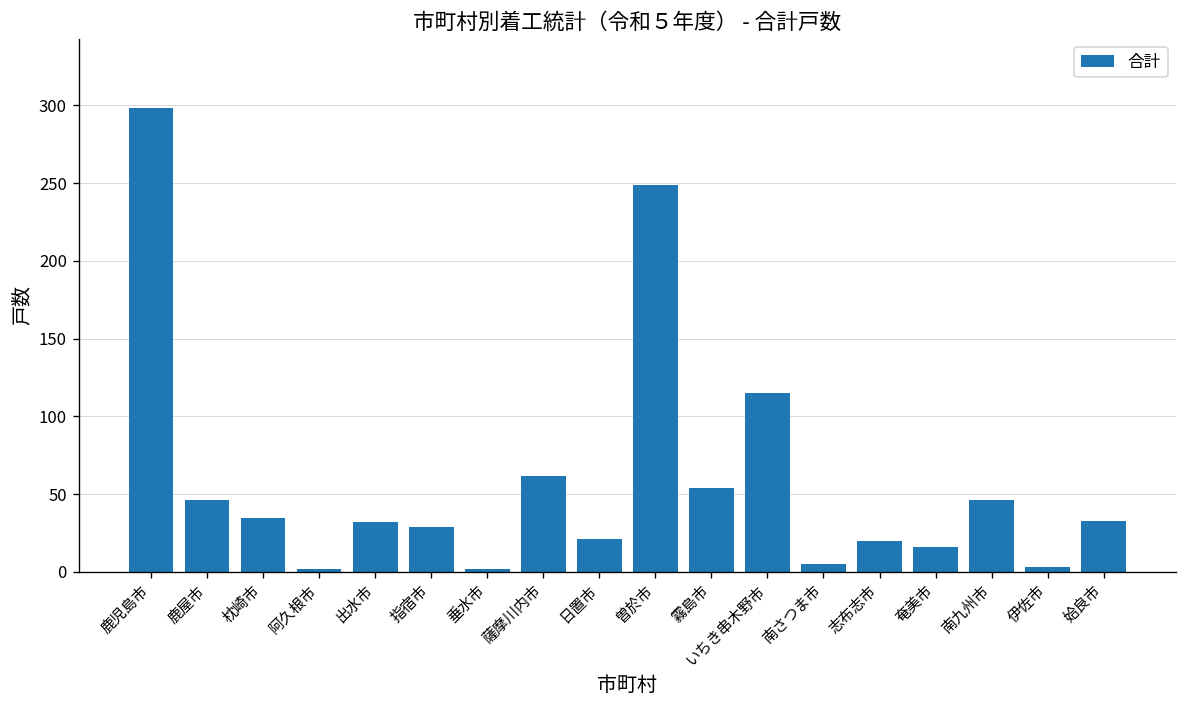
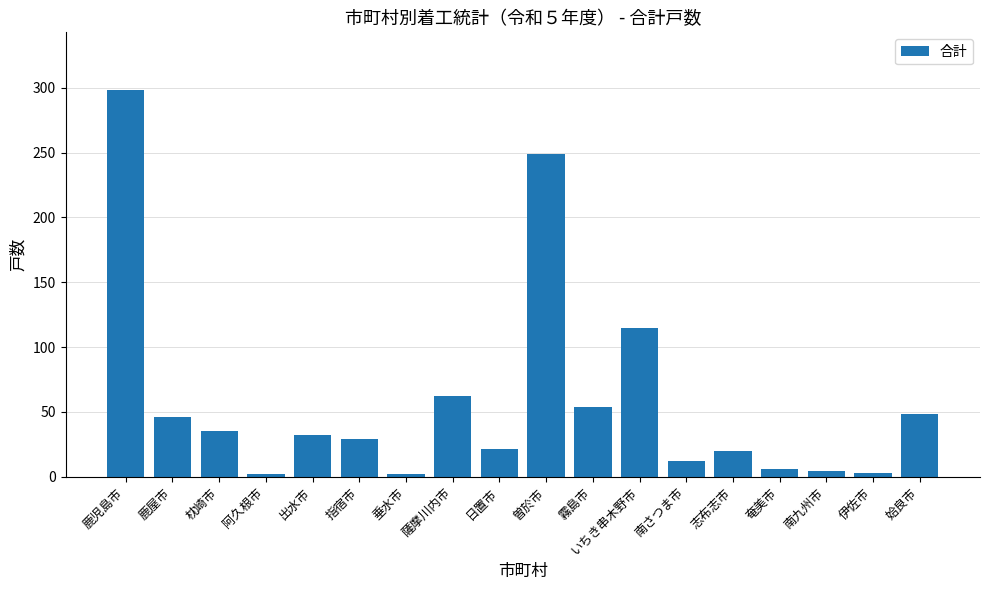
南さつま市: 5 -> 12
奄美市: 16 -> 6
南九州市: 46 -> 4
姶良市: 33 -> 48
